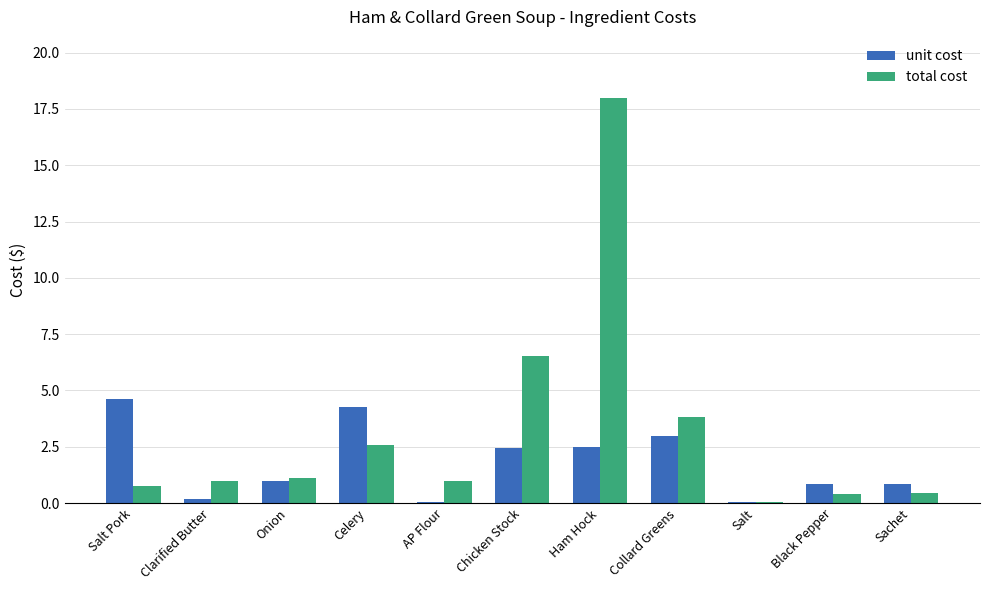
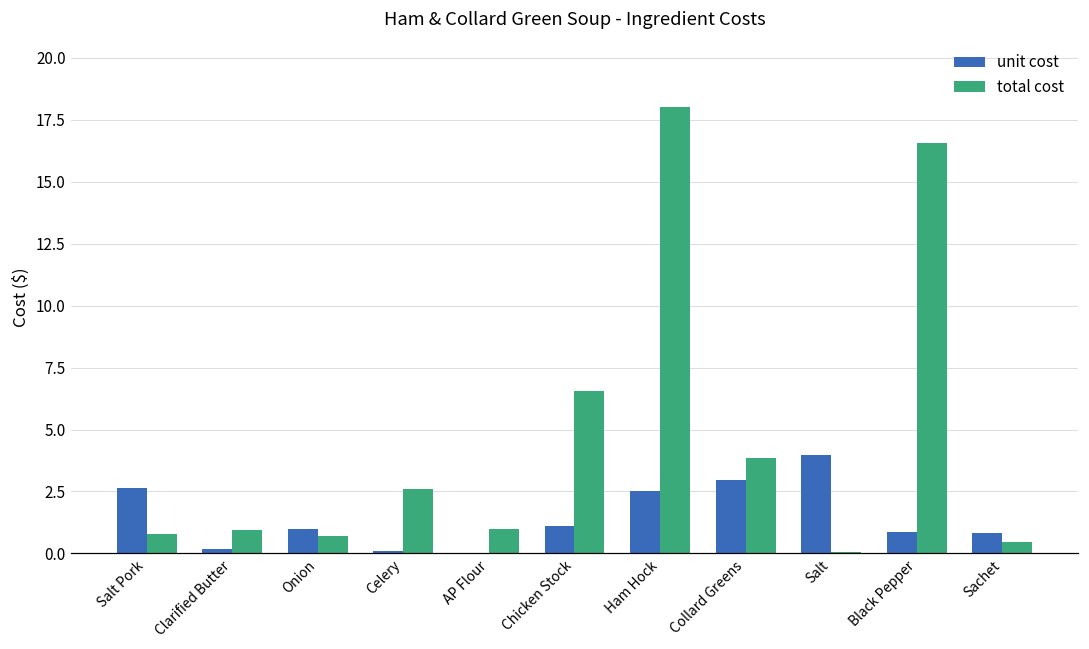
unit cost, Salt Pork: 4.6 -> 2.6
total cost, Onion: 1.1 -> 0.7
unit cost, Celery: 4.3 -> 0.1
unit cost, Chicken Stock: 2.5 -> 1.1
unit cost, Salt: 0.1 -> 4.0
total cost, Black Pepper: 0.4 -> 16.6
